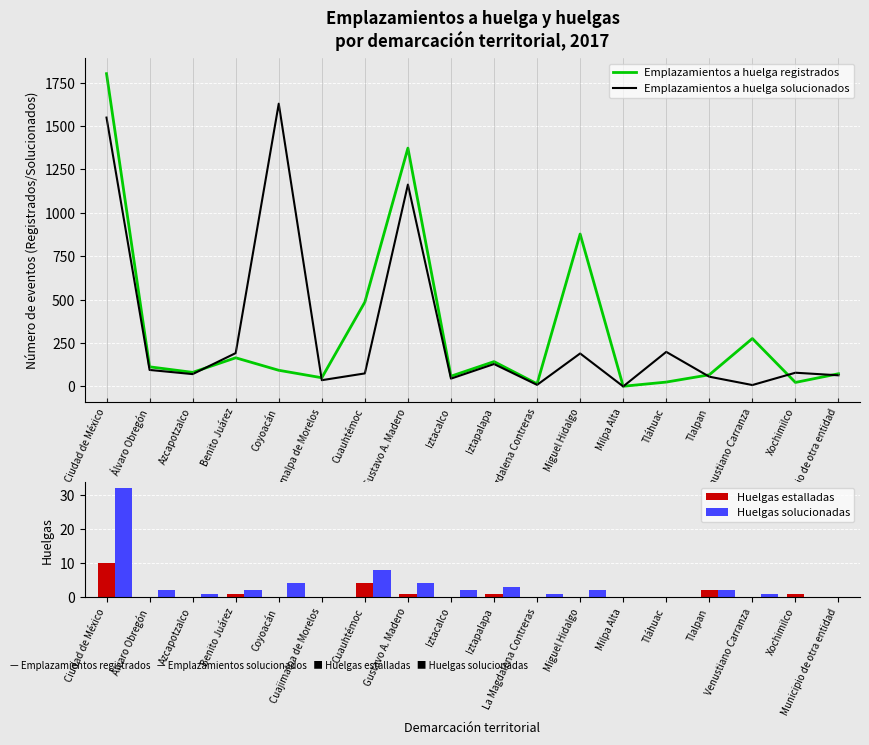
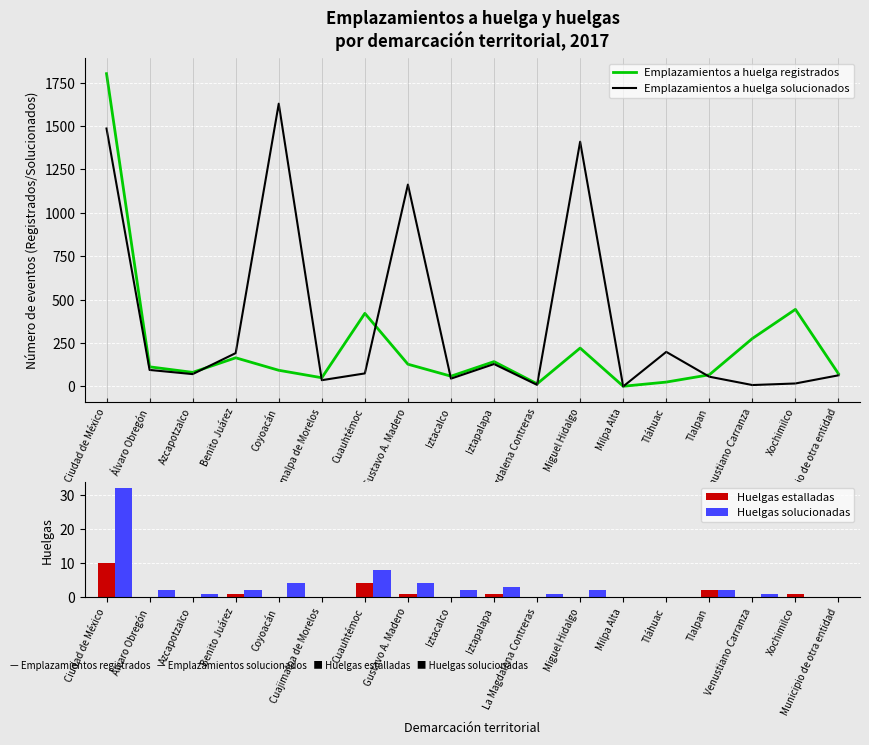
Emplazamientos a huelga y huelgas por demarcación territorial, 2017, Emplazamientos a huelga solucionados, Ciudad de México: 1550 -> 1490
Emplazamientos a huelga y huelgas por demarcación territorial, 2017, Emplazamientos a huelga registrados, Cuauhtémoc: 490 -> 420
Emplazamientos a huelga y huelgas por demarcación territorial, 2017, Emplazamientos a huelga registrados, Gustavo A. Madero: 1370 -> 130
Emplazamientos a huelga y huelgas por demarcación territorial, 2017, Emplazamientos a huelga registrados, Miguel Hidalgo: 880 -> 220
Emplazamientos a huelga y huelgas por demarcación territorial, 2017, Emplazamientos a huelga solucionados, Miguel Hidalgo: 190 -> 1410
Emplazamientos a huelga y huelgas por demarcación territorial, 2017, Emplazamientos a huelga registrados, Xochimilco: 20 -> 440
Emplazamientos a huelga y huelgas por demarcación territorial, 2017, Emplazamientos a huelga solucionados, Xochimilco: 80 -> 20
